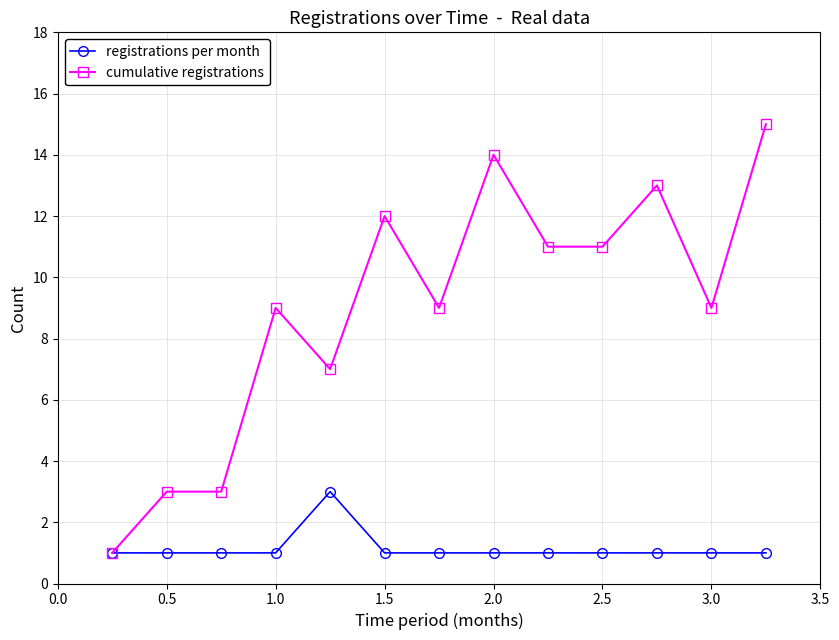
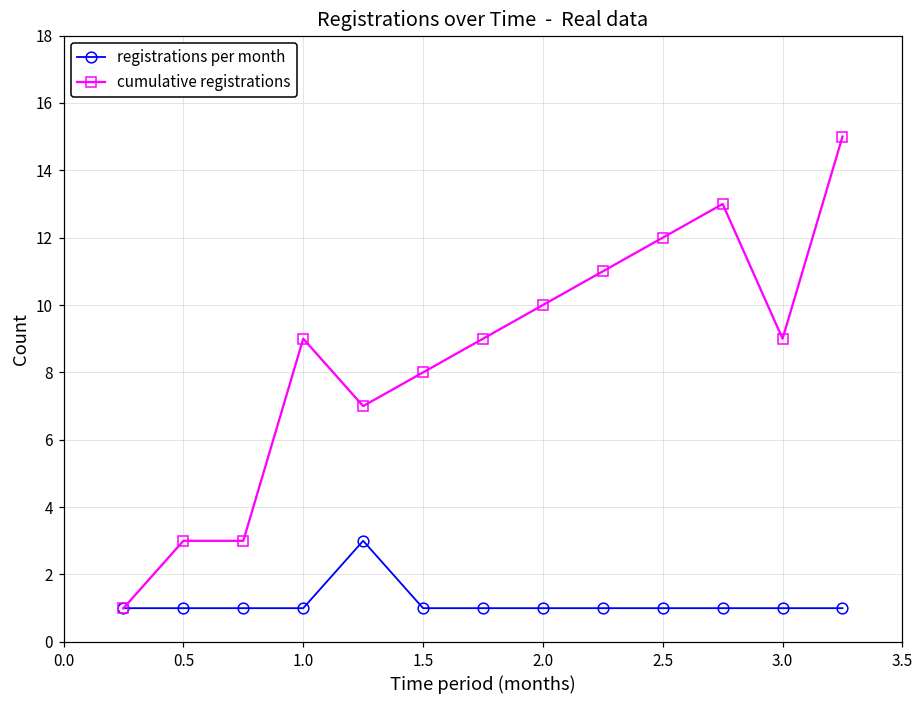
cumulative registrations, 1.5: 12 -> 8
cumulative registrations, 2.0: 14 -> 10
cumulative registrations, 2.5: 11 -> 12
